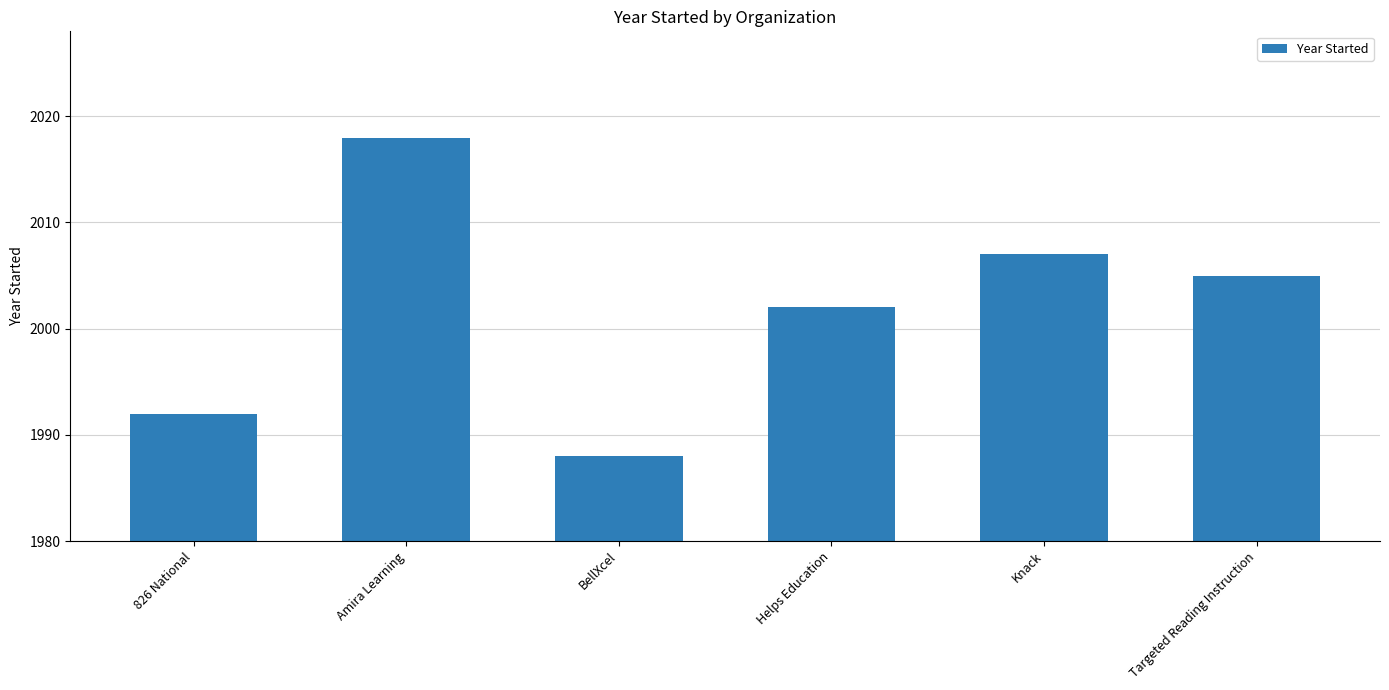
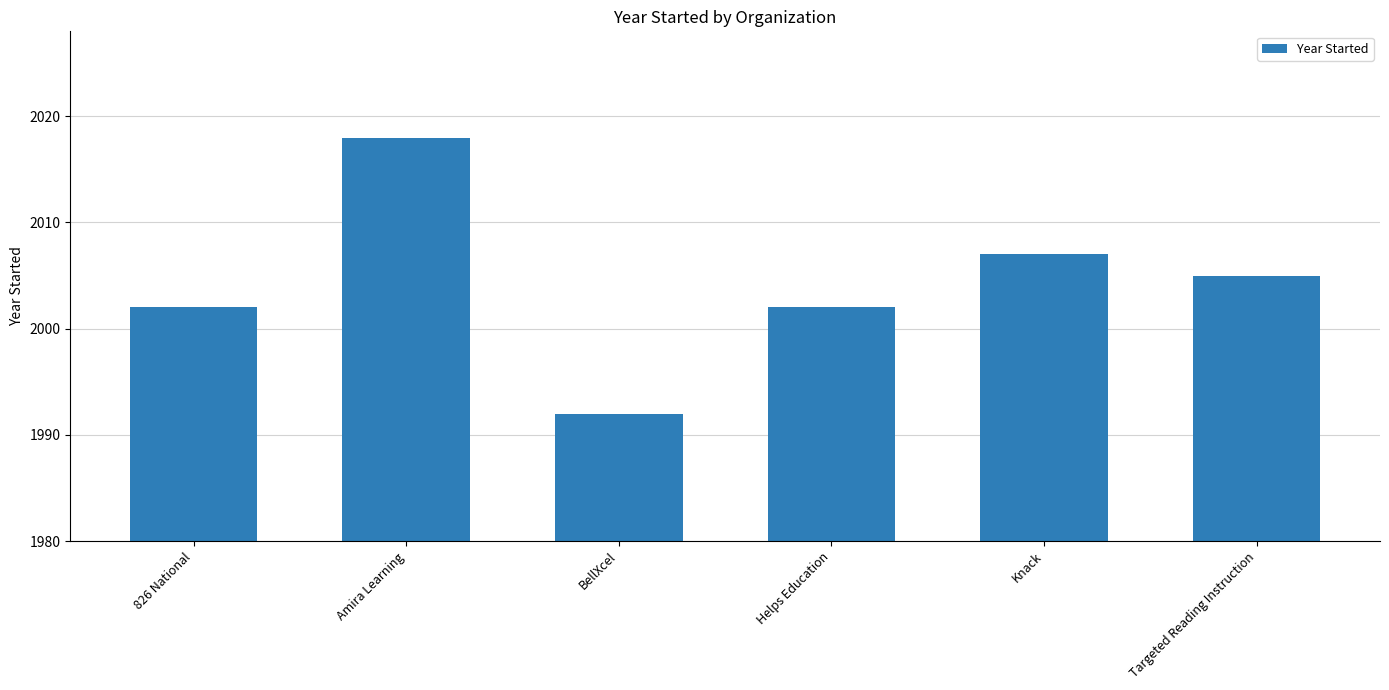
826 National: 1992 -> 2002
BellXcel: 1988 -> 1992
